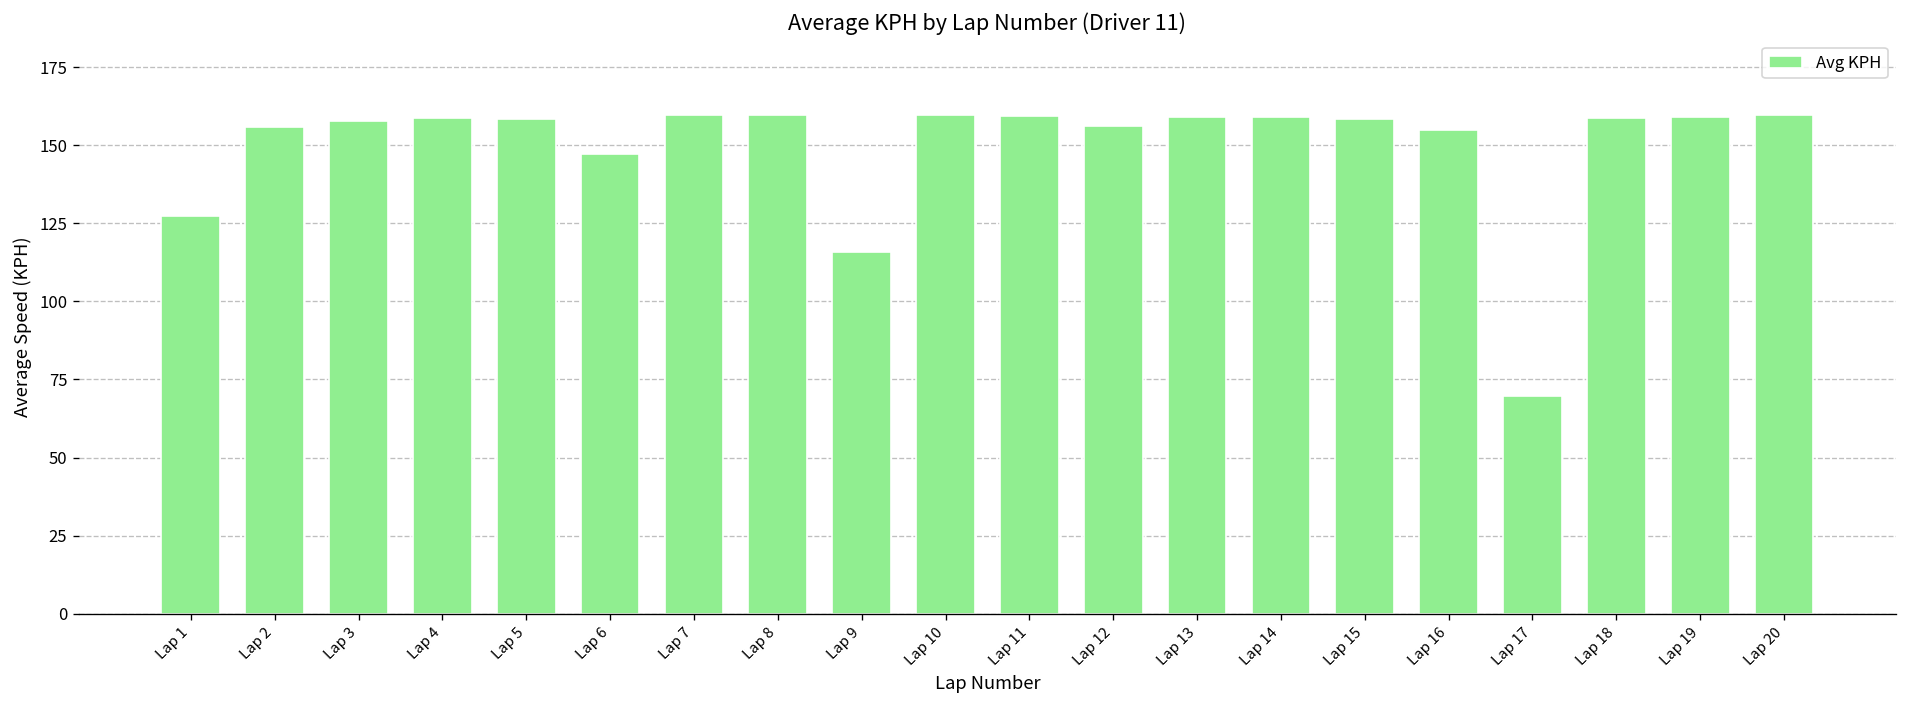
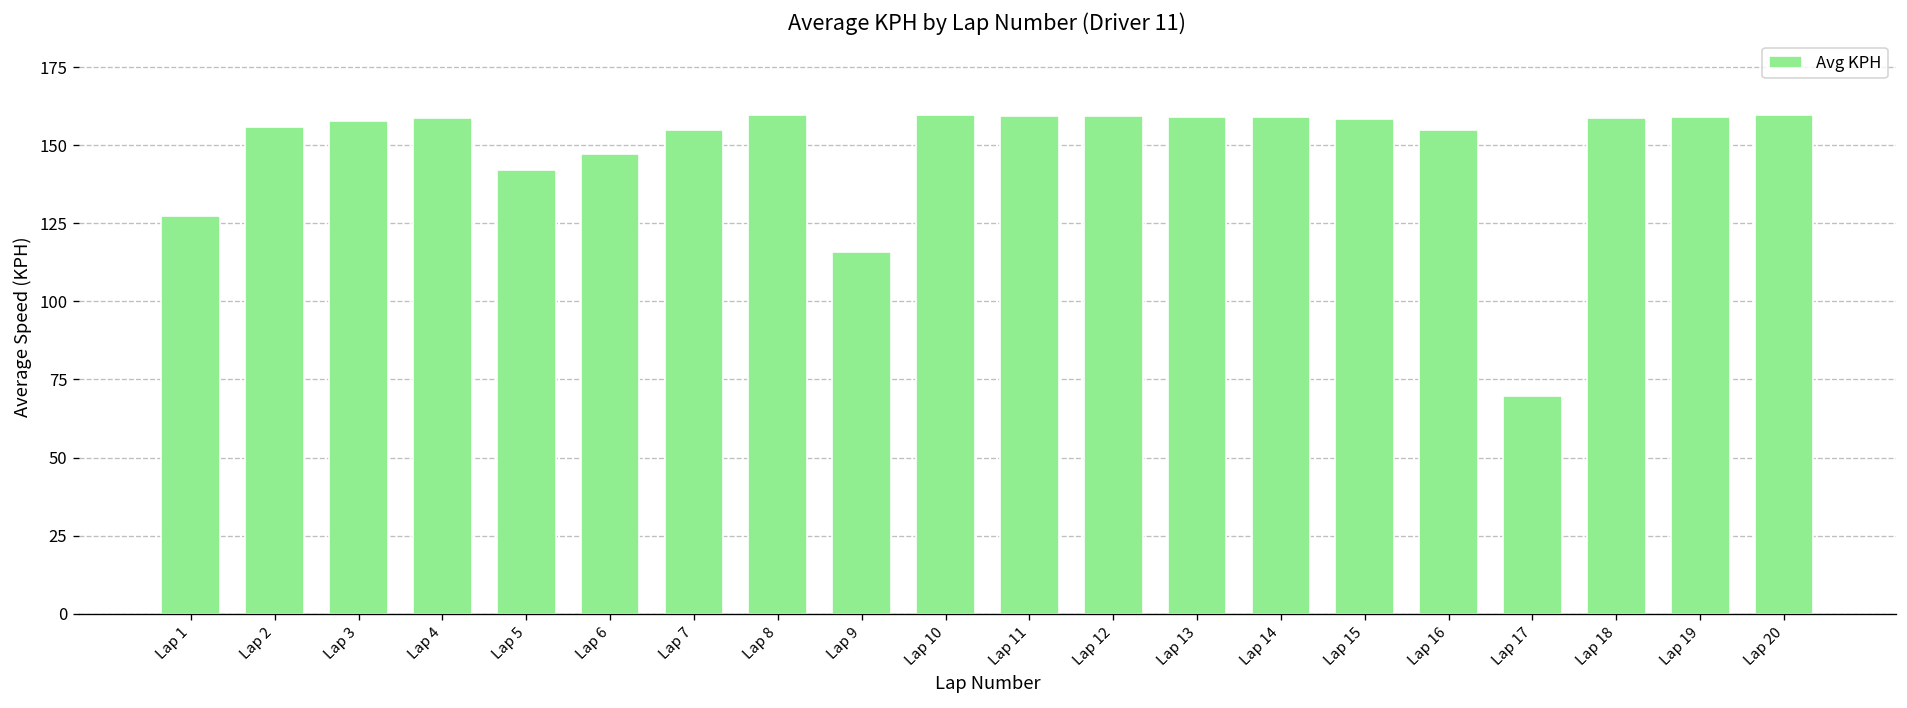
Lap 5: 159 -> 142
Lap 7: 160 -> 155
Lap 12: 156 -> 159
